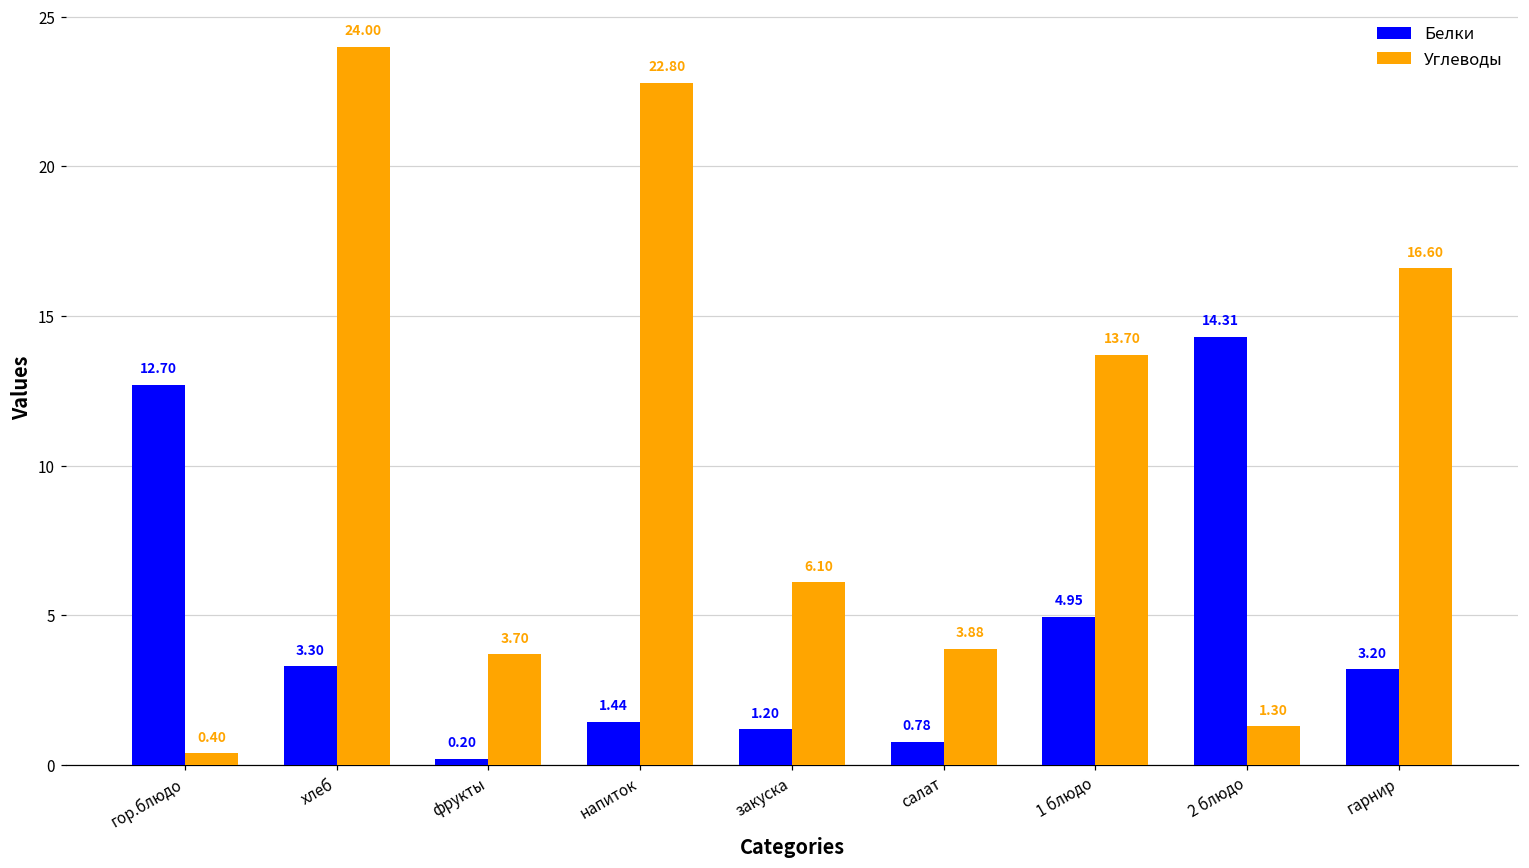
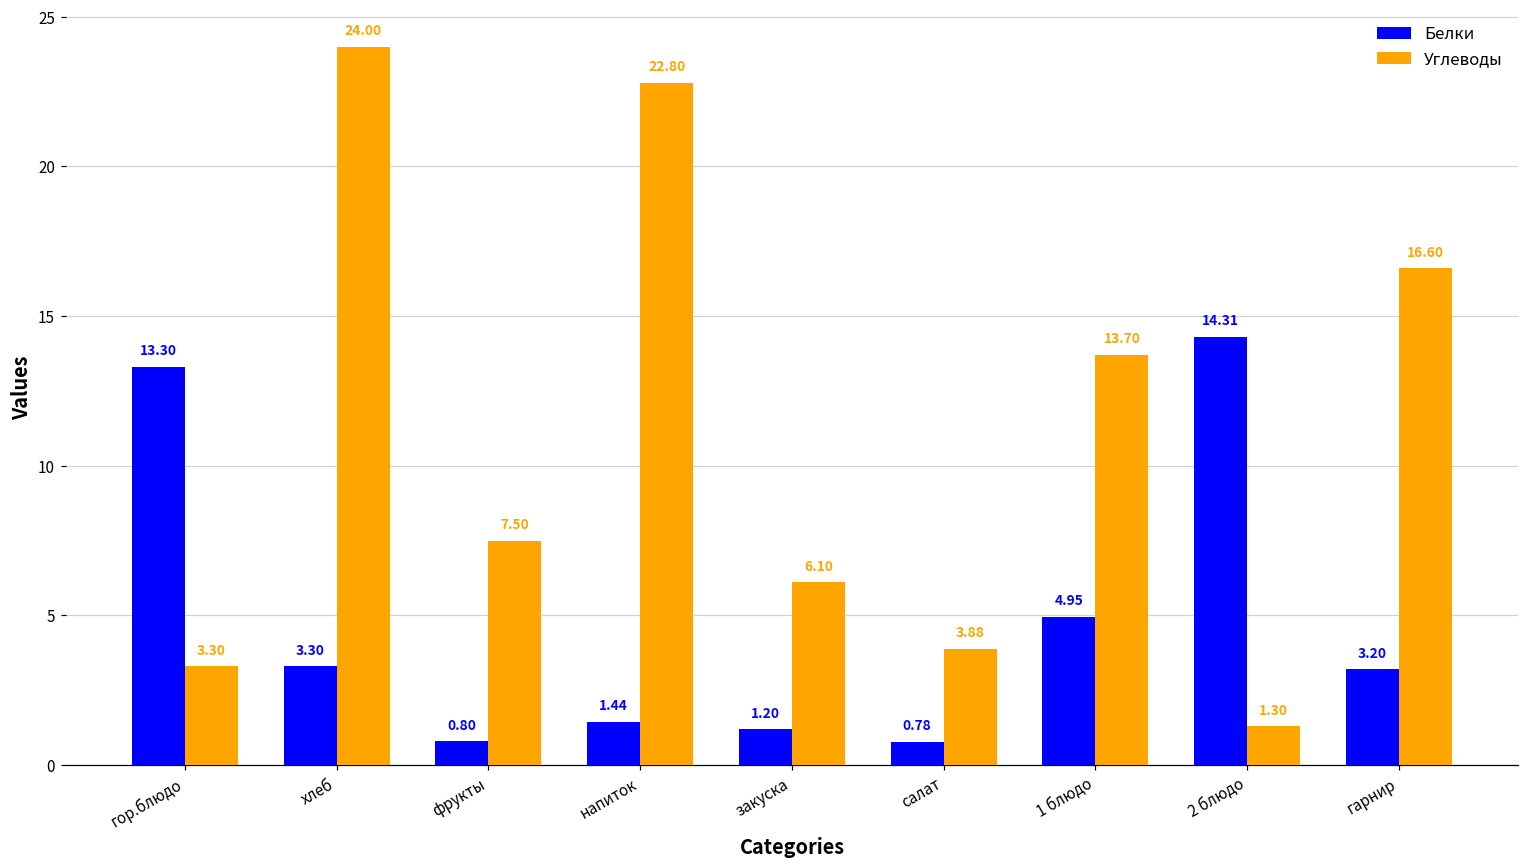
Белки, гор.блюдо: 12.70 -> 13.30
Углеводы, гор.блюдо: 0.40 -> 3.30
Белки, фрукты: 0.20 -> 0.80
Углеводы, фрукты: 3.70 -> 7.50
